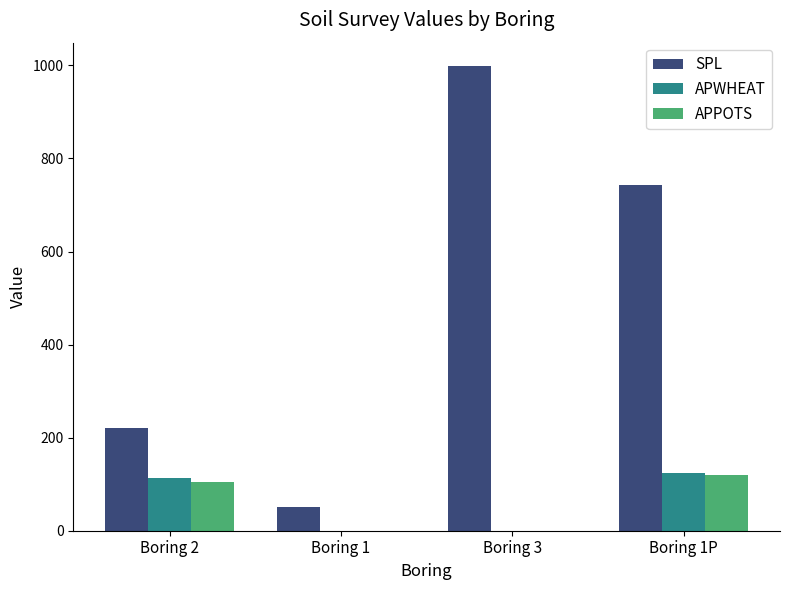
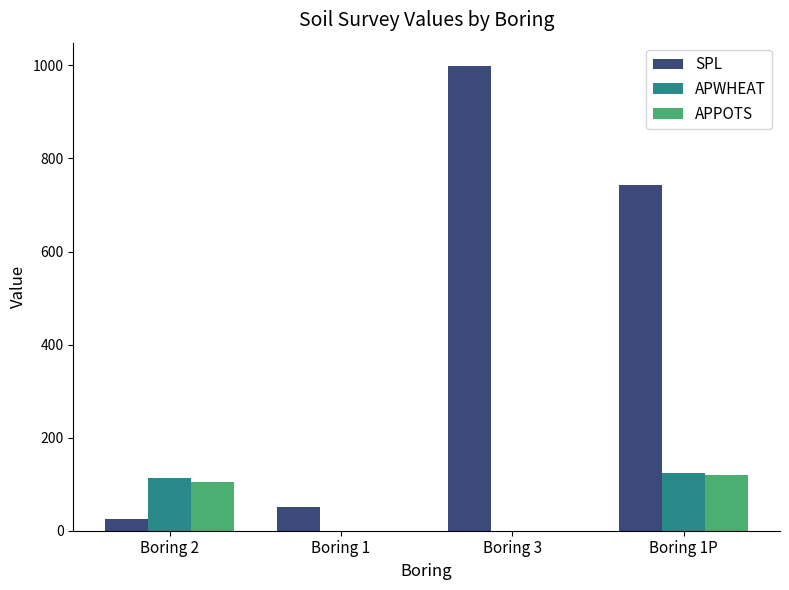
SPL, Boring 2: 220 -> 30
